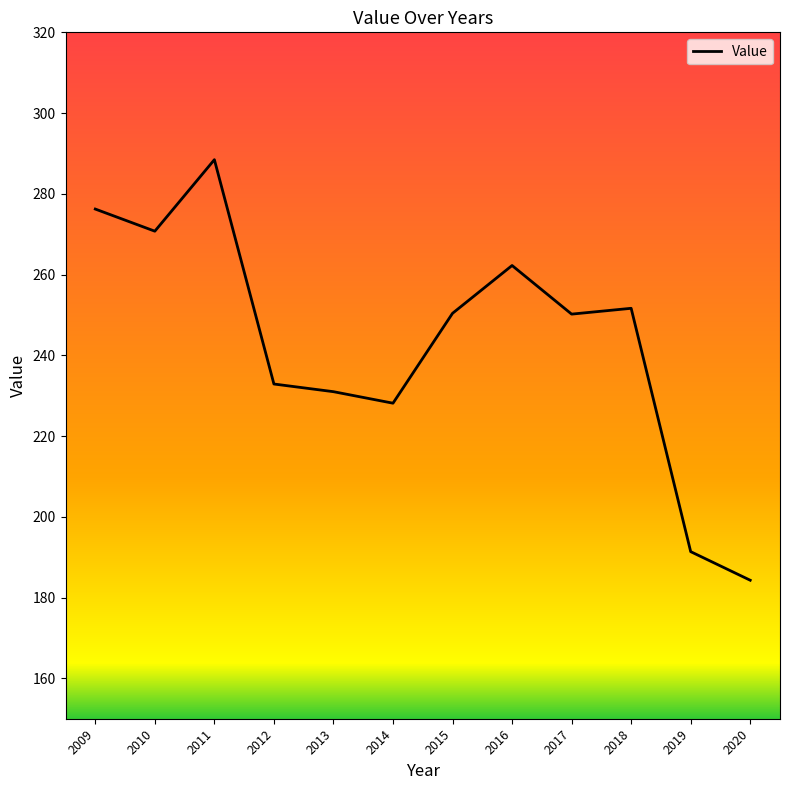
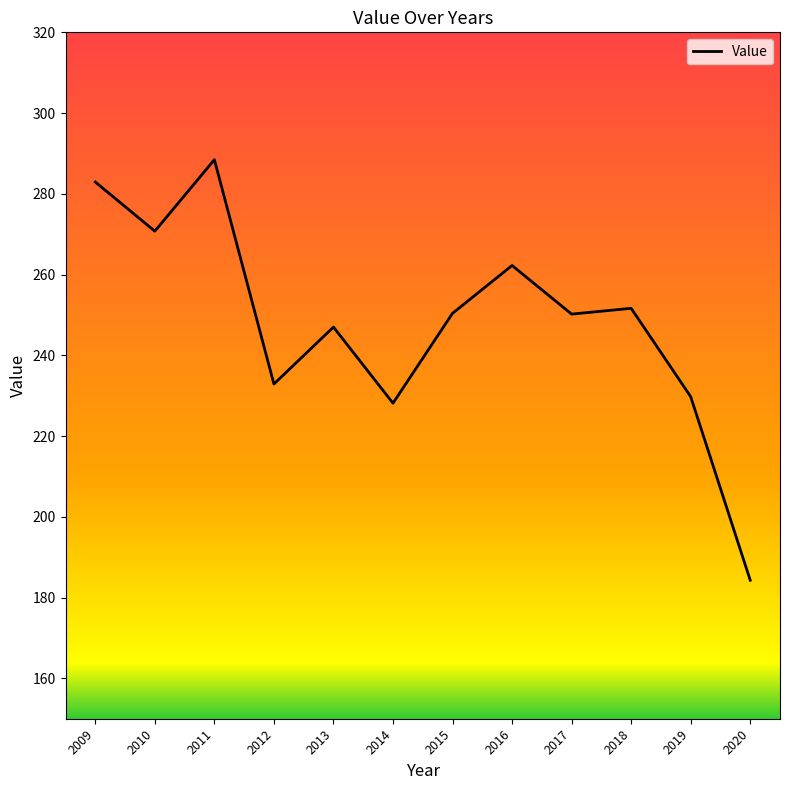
2009: 276 -> 283
2013: 231 -> 247
2019: 191 -> 230
